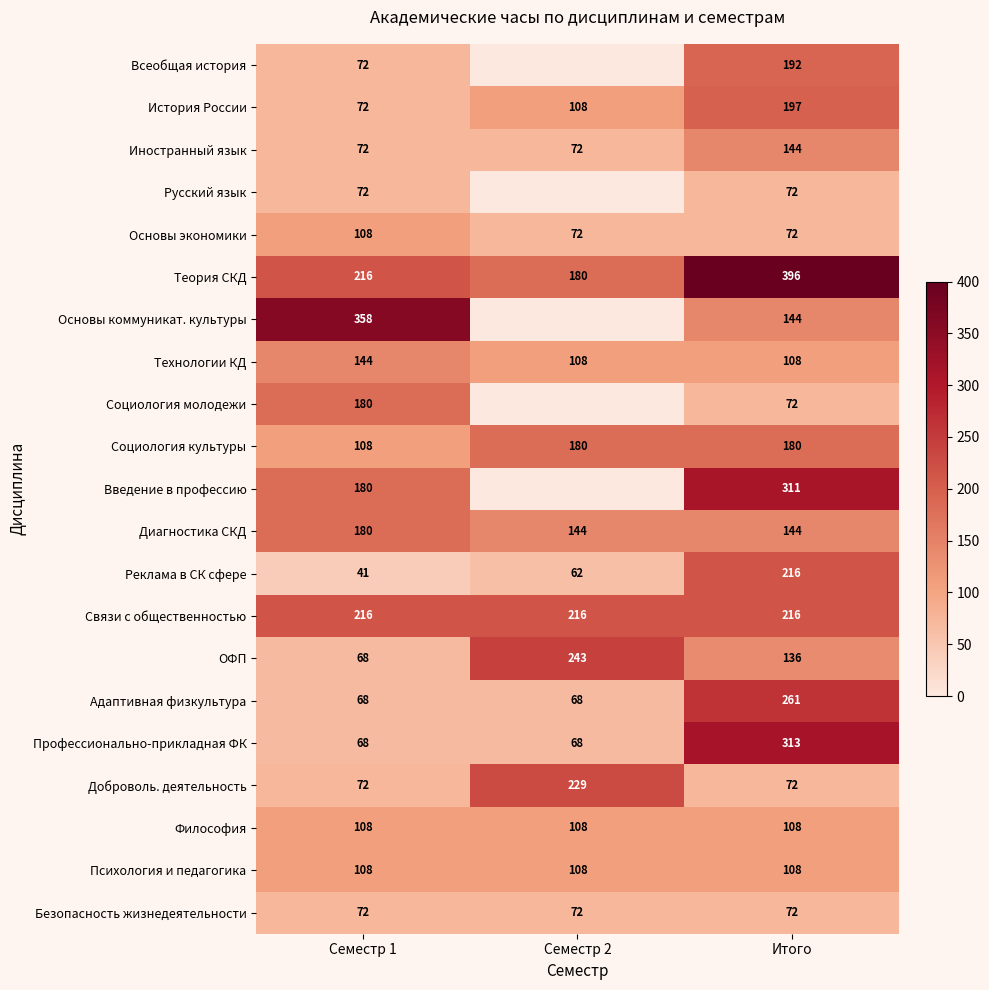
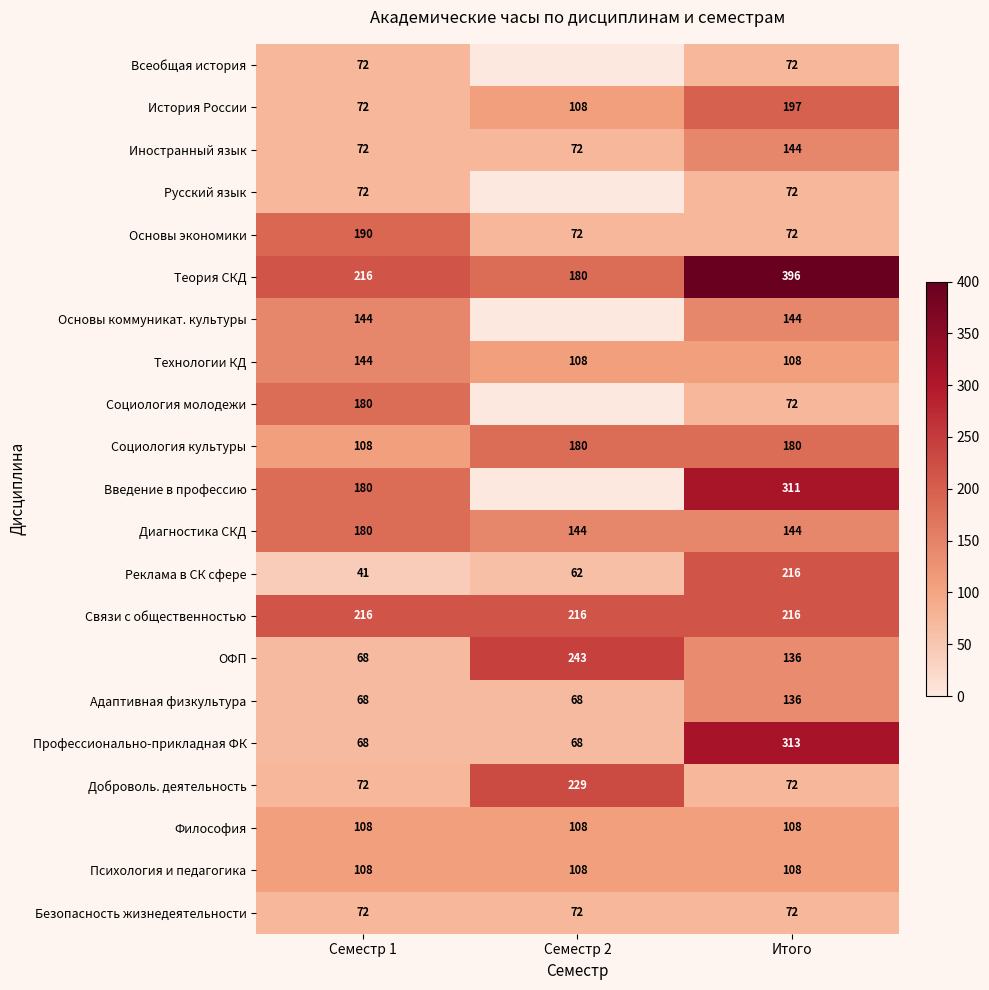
Всеобщая история, Итого: 192 -> 72
Основы экономики, Семестр 1: 108 -> 190
Основы коммуникат. культуры, Семестр 1: 358 -> 144
Адаптивная физкультура, Итого: 261 -> 136
